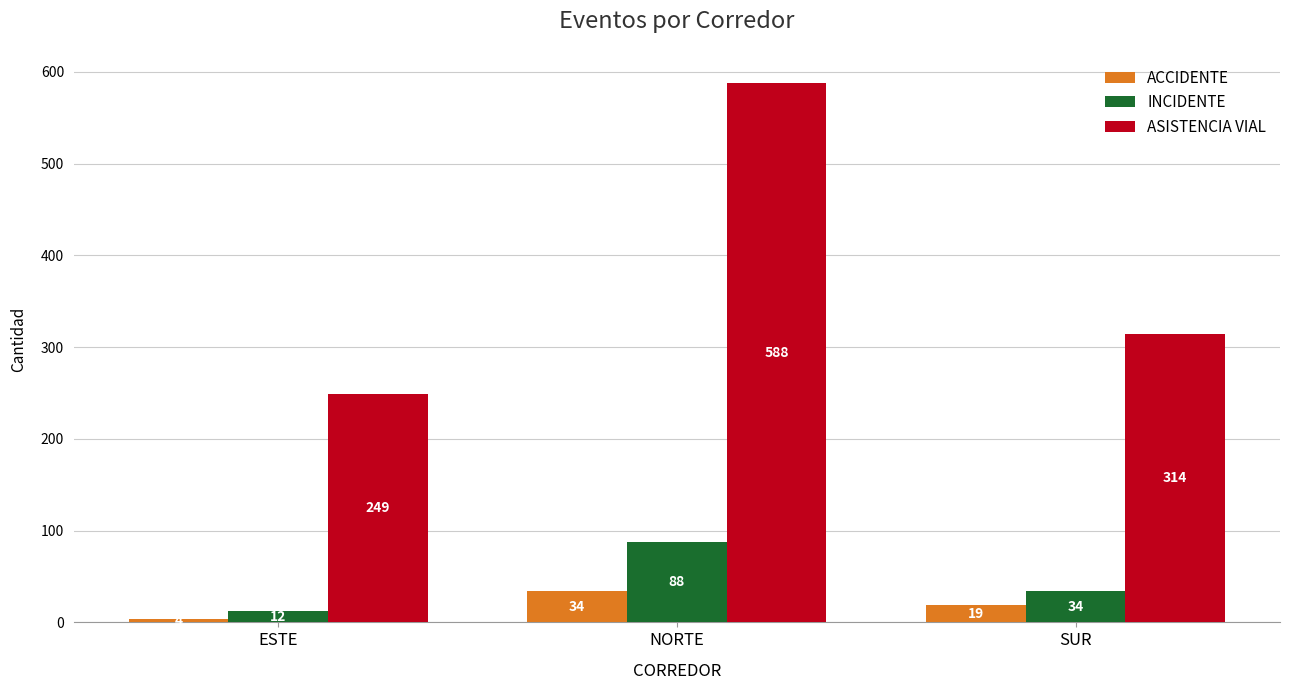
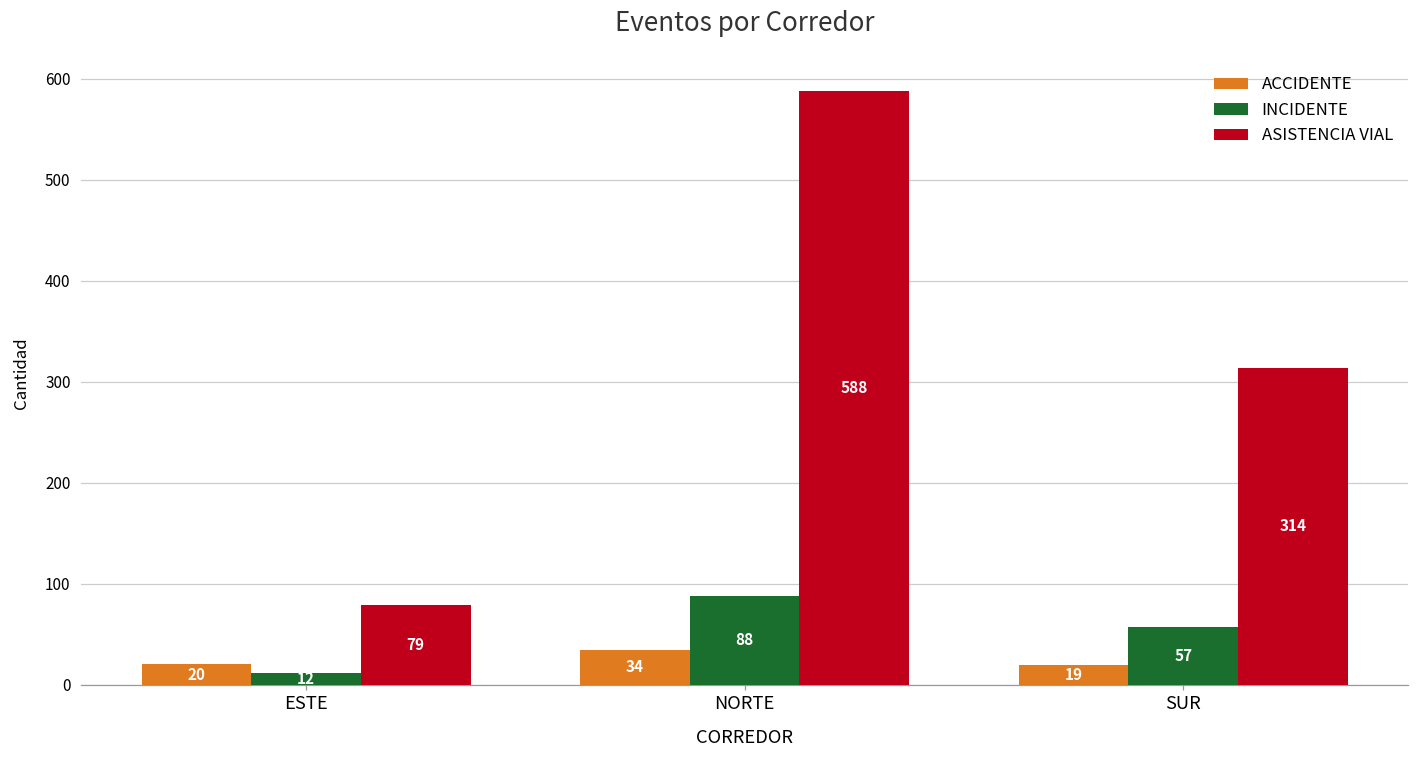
ACCIDENTE, ESTE: 0 -> 20
ASISTENCIA VIAL, ESTE: 249 -> 79
INCIDENTE, SUR: 34 -> 57
